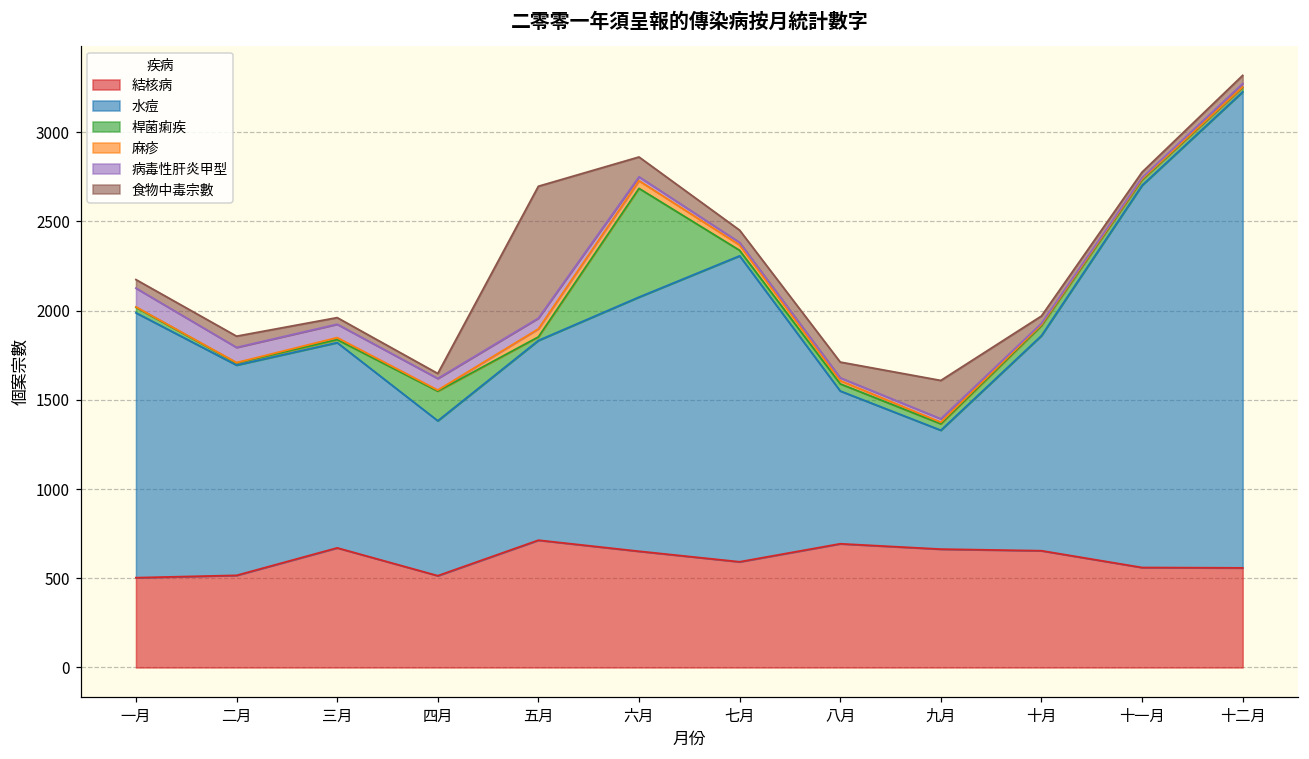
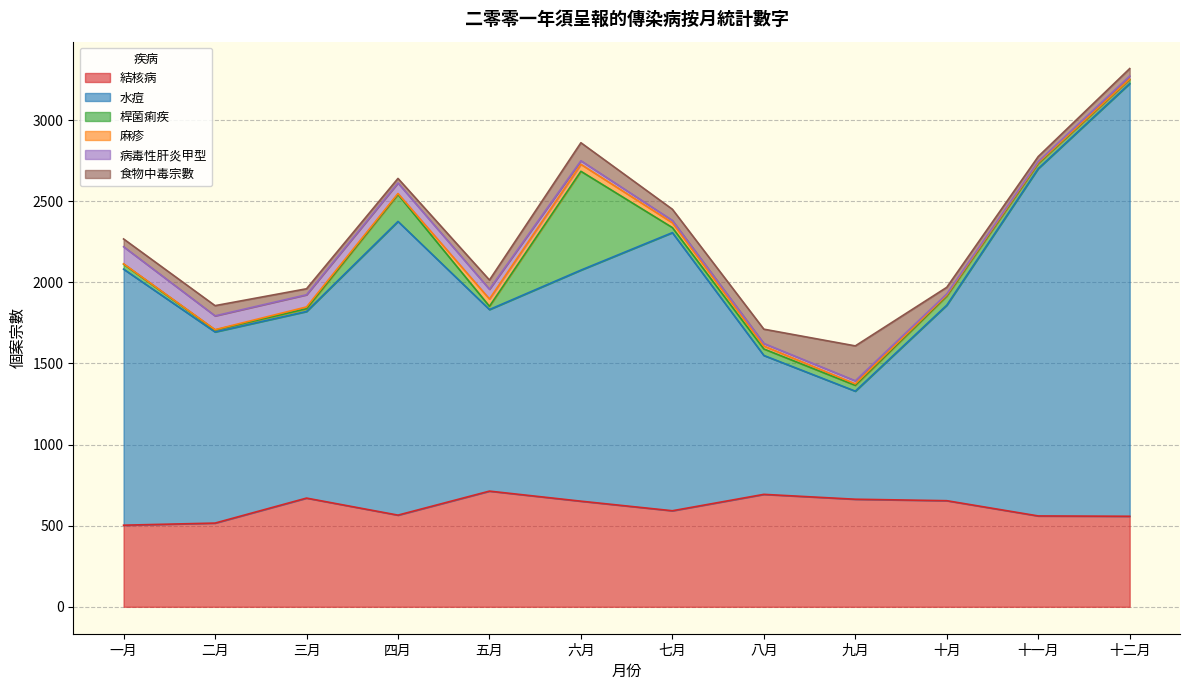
水痘, 一月: 1480 -> 1580
結核病, 四月: 510 -> 570
水痘, 四月: 870 -> 1810
食物中毒宗數, 五月: 740 -> 60
